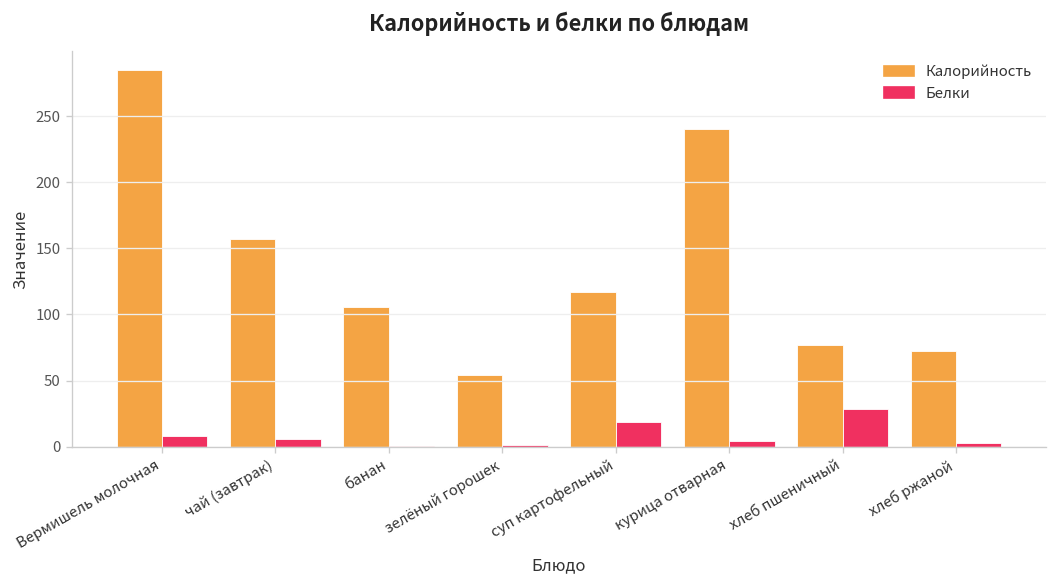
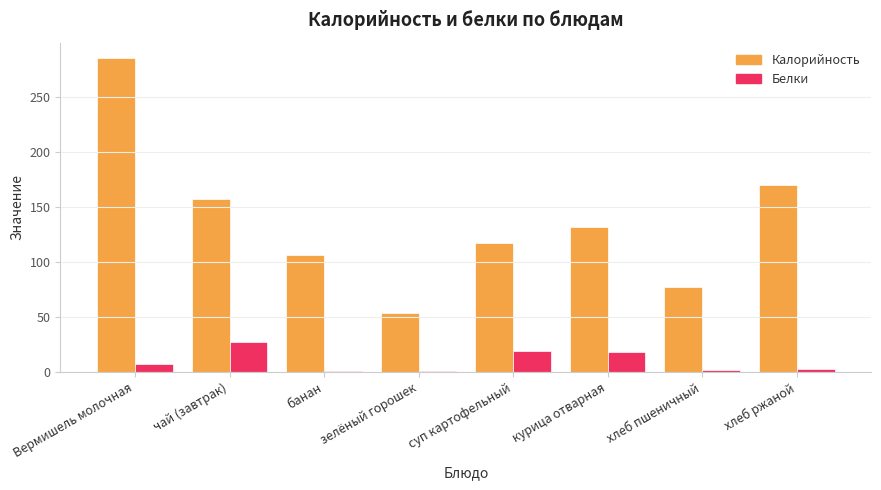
Белки, чай (завтрак): 6 -> 27
Калорийность, курица отварная: 240 -> 132
Белки, курица отварная: 4 -> 19
Белки, хлеб пшеничный: 29 -> 2
Калорийность, хлеб ржаной: 72 -> 170
